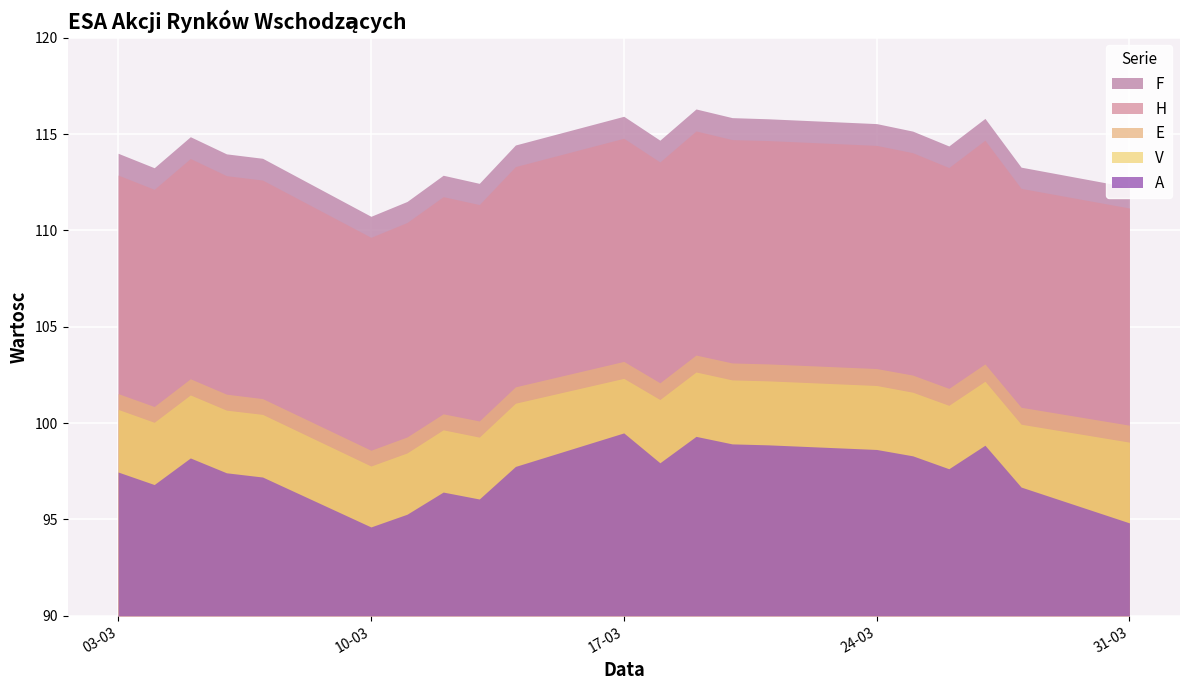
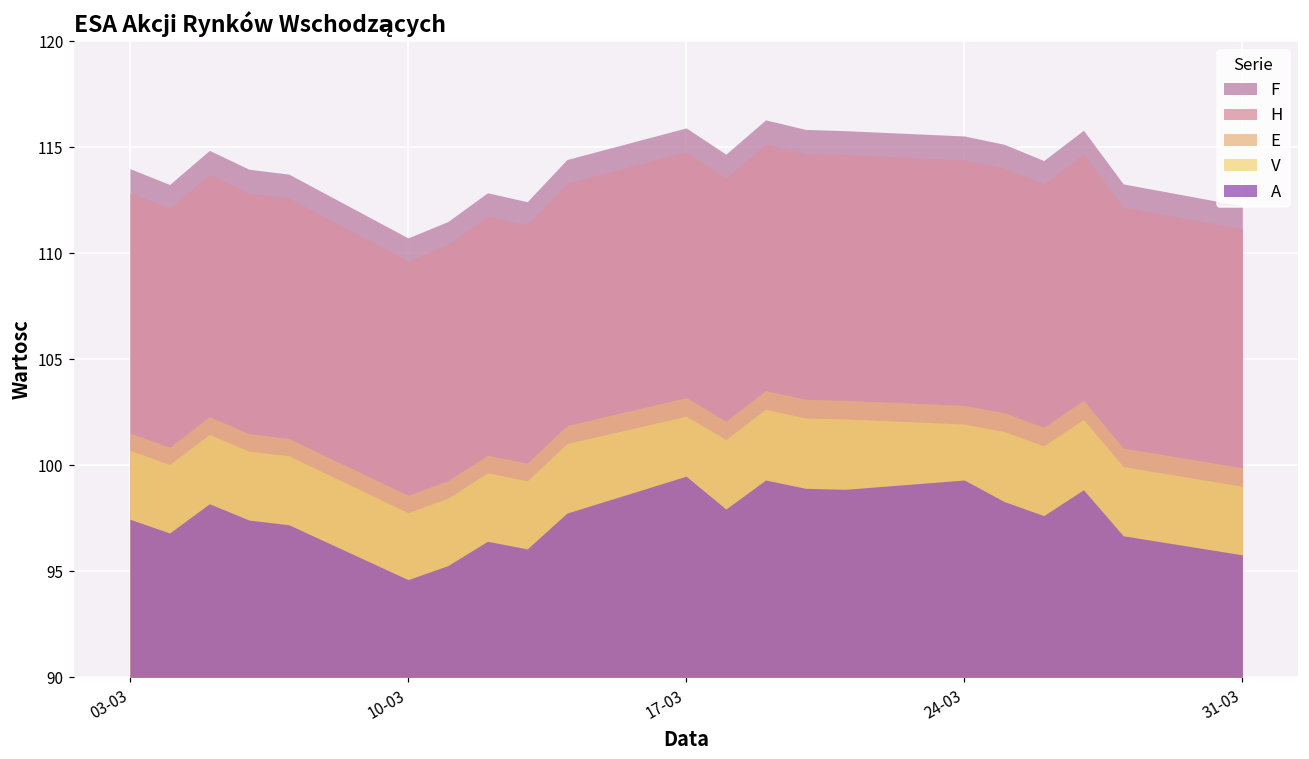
A, 24-03: 98.6 -> 99.3
A, 31-03: 94.8 -> 95.8
